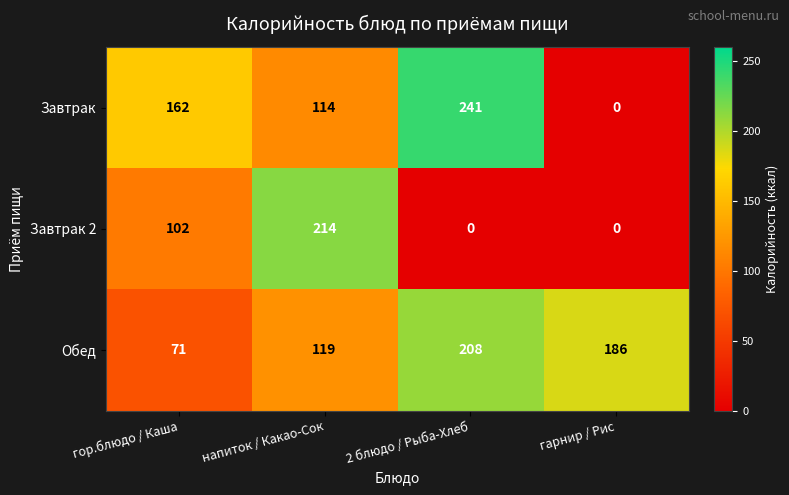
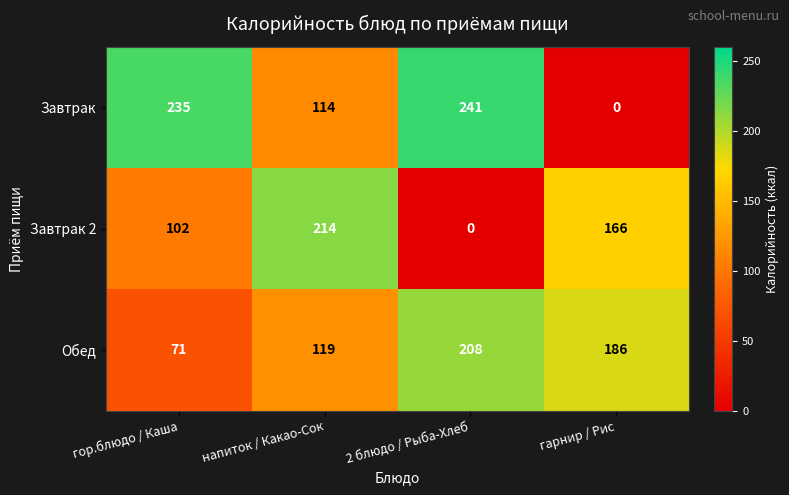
Завтрак, гор.блюдо / Каша: 162 -> 235
Завтрак 2, гарнир / Рис: 0 -> 166
